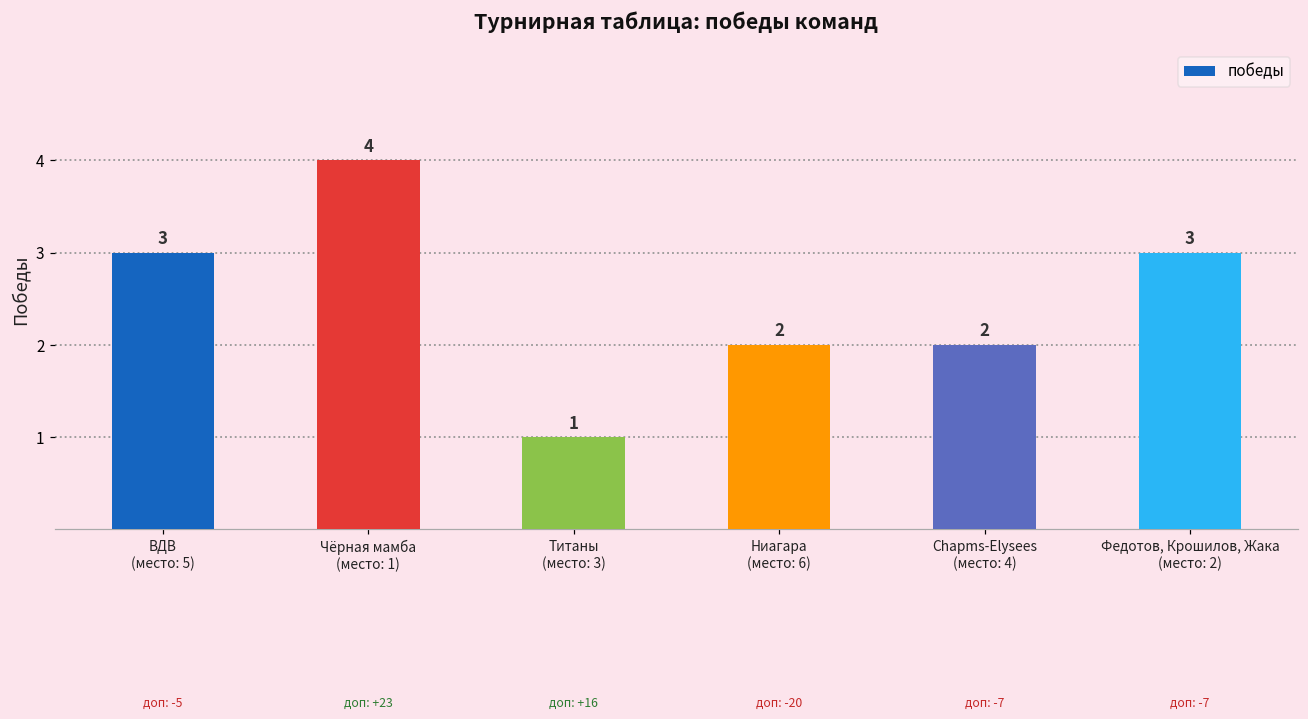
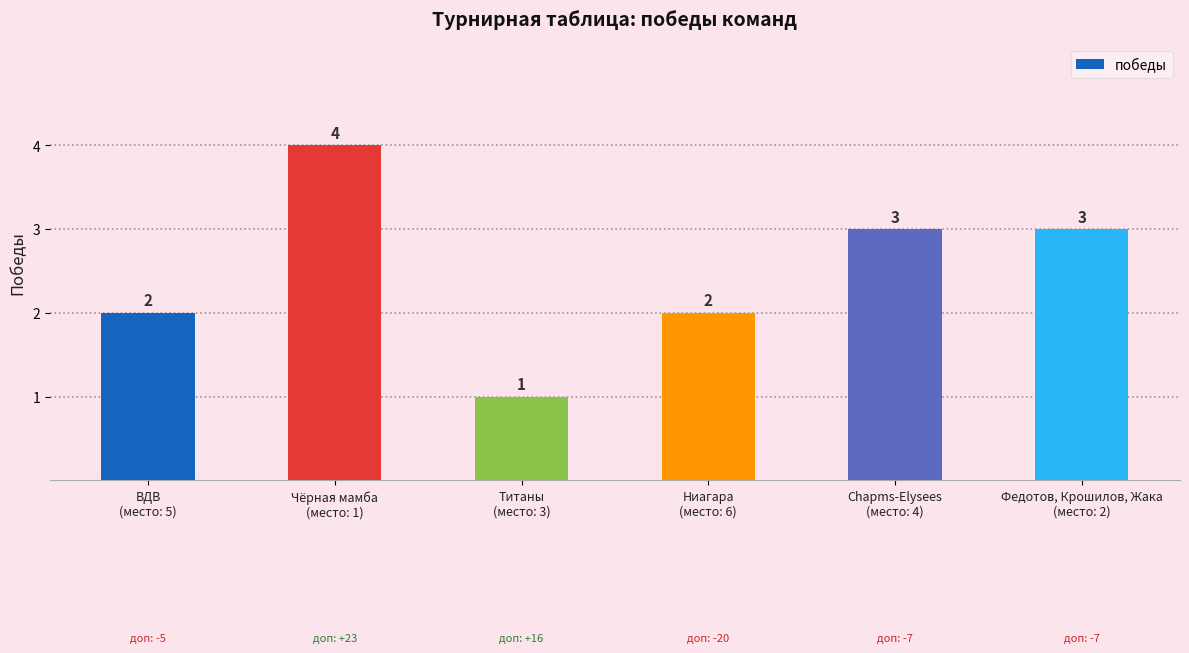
ВДВ (место: 5): 3 -> 2
Chapms-Elysees (место: 4): 2 -> 3
